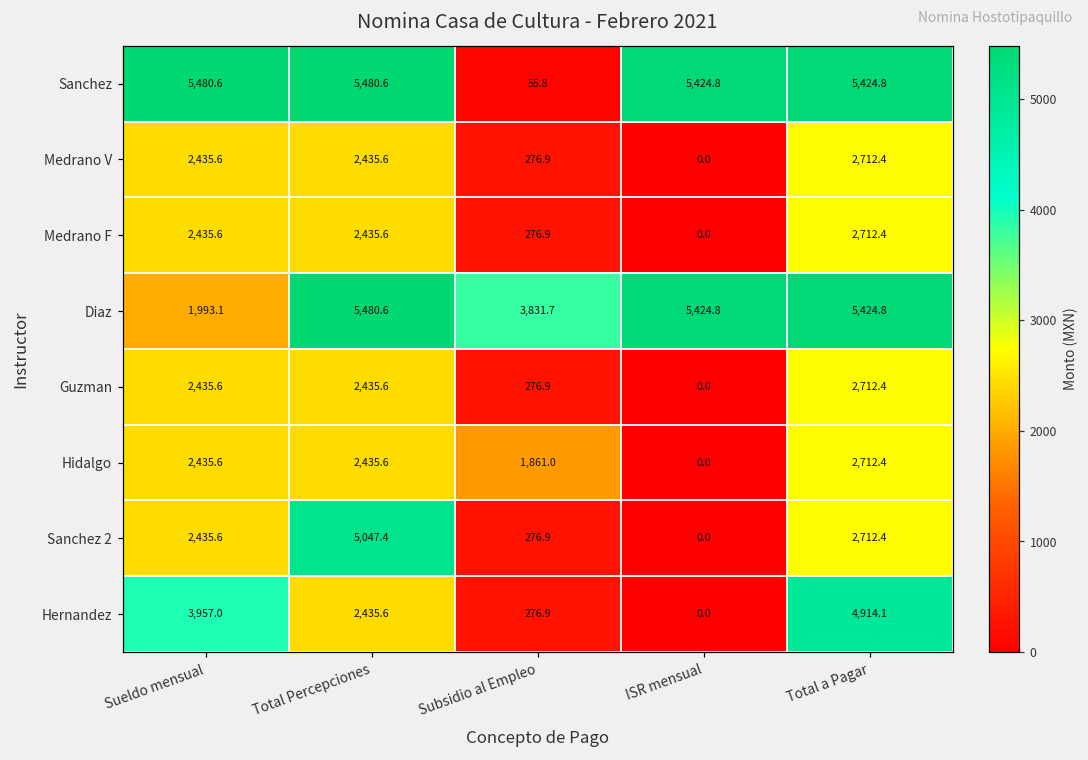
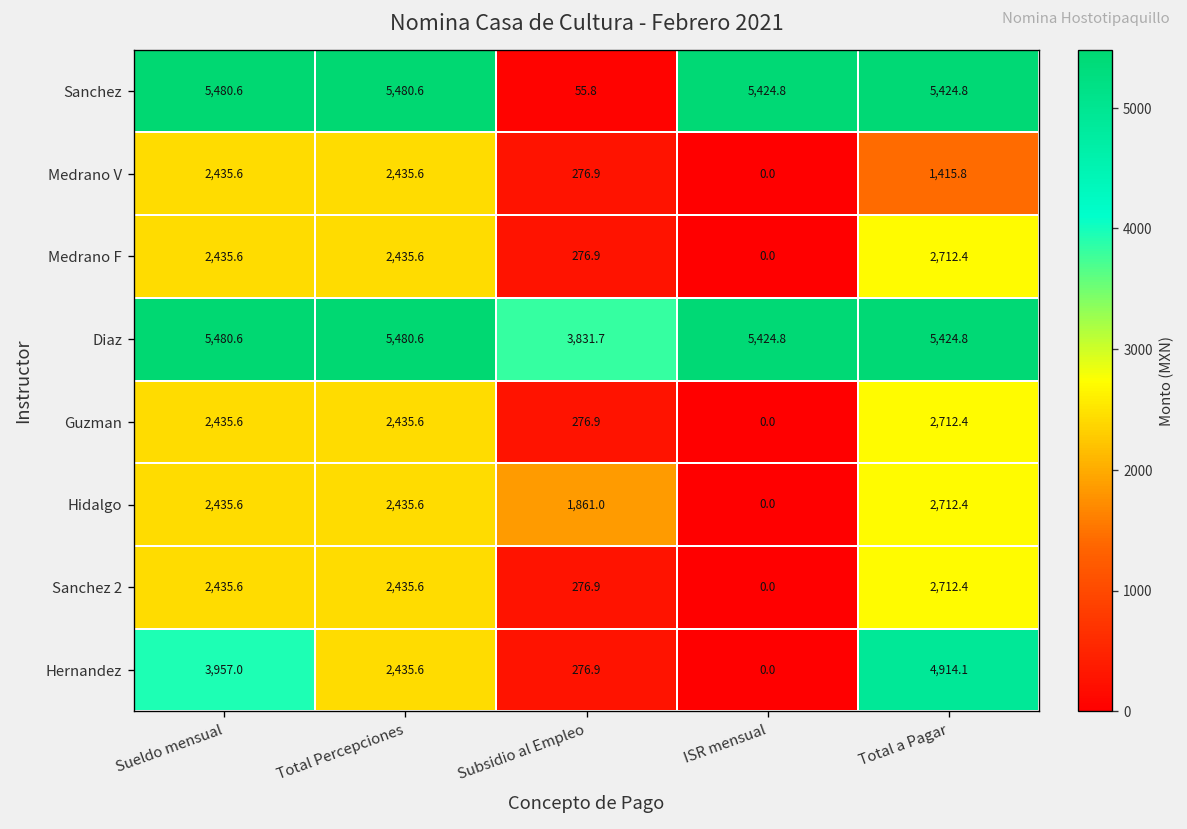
Medrano V, Total a Pagar: 2,712.4 -> 1,415.8
Diaz, Sueldo mensual: 1,993.1 -> 5,480.6
Sanchez 2, Total Percepciones: 5,047.4 -> 2,435.6
